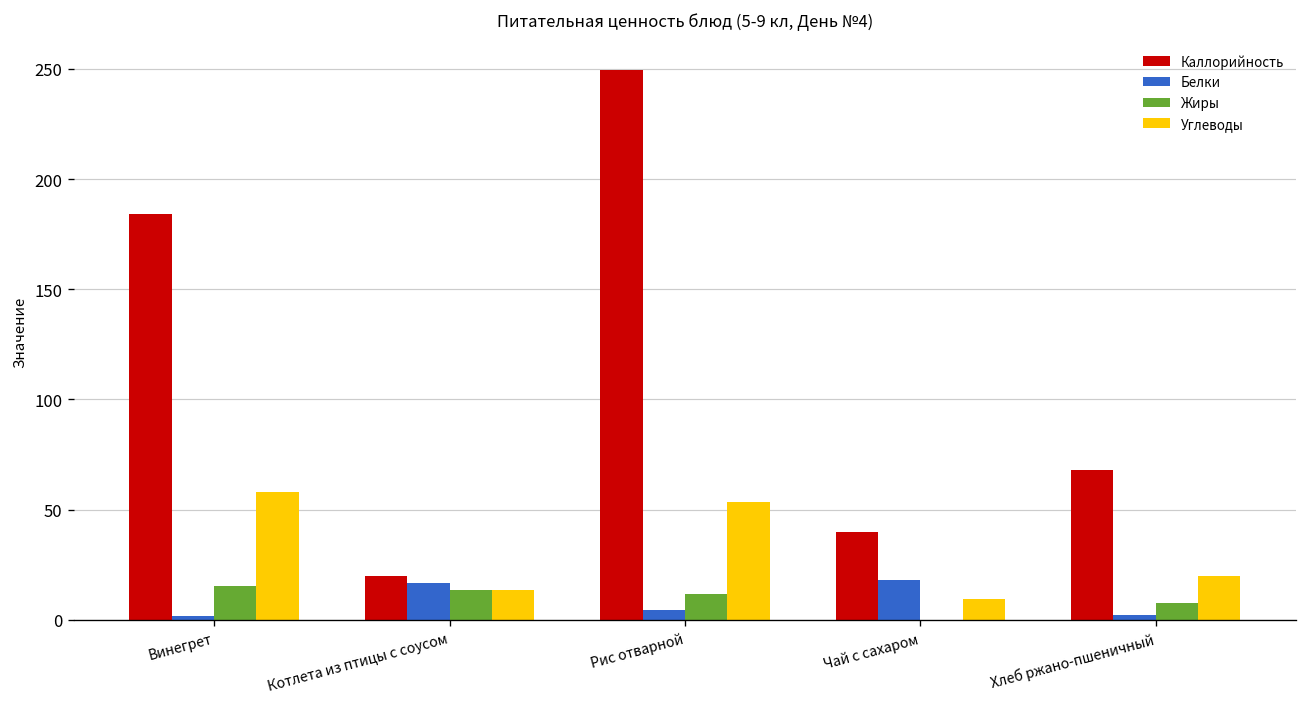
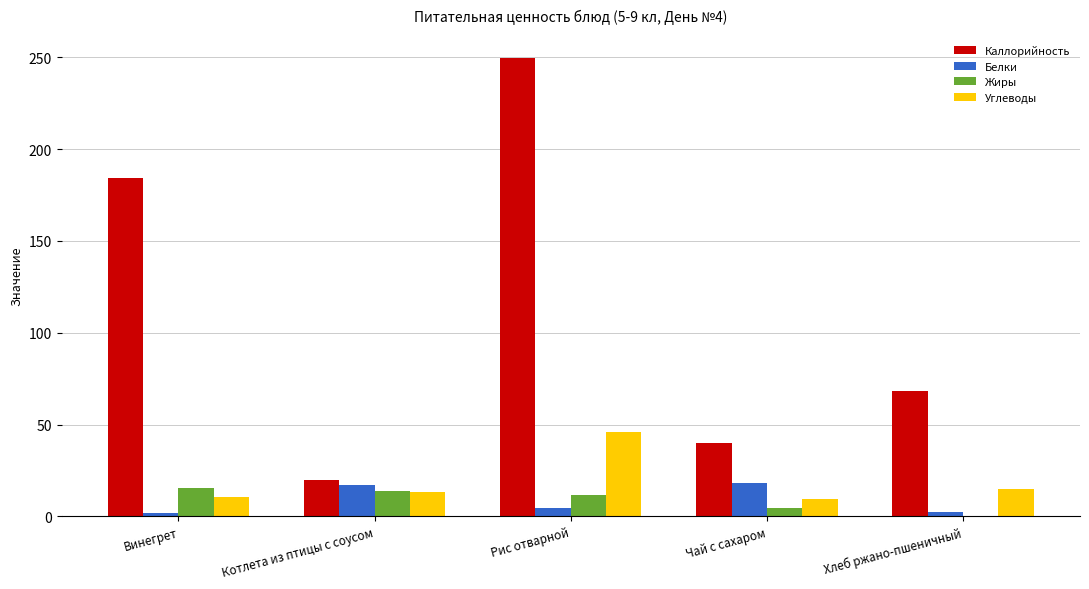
Углеводы, Винегрет: 58 -> 11
Углеводы, Рис отварной: 54 -> 46
Жиры, Чай с сахаром: 0 -> 5
Жиры, Хлеб ржано-пшеничный: 8 -> 0
Углеводы, Хлеб ржано-пшеничный: 20 -> 15
